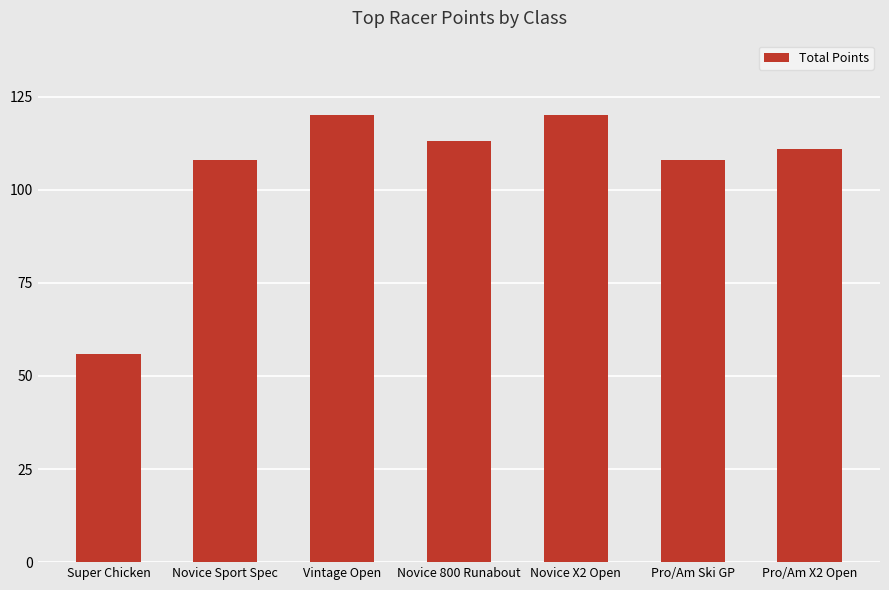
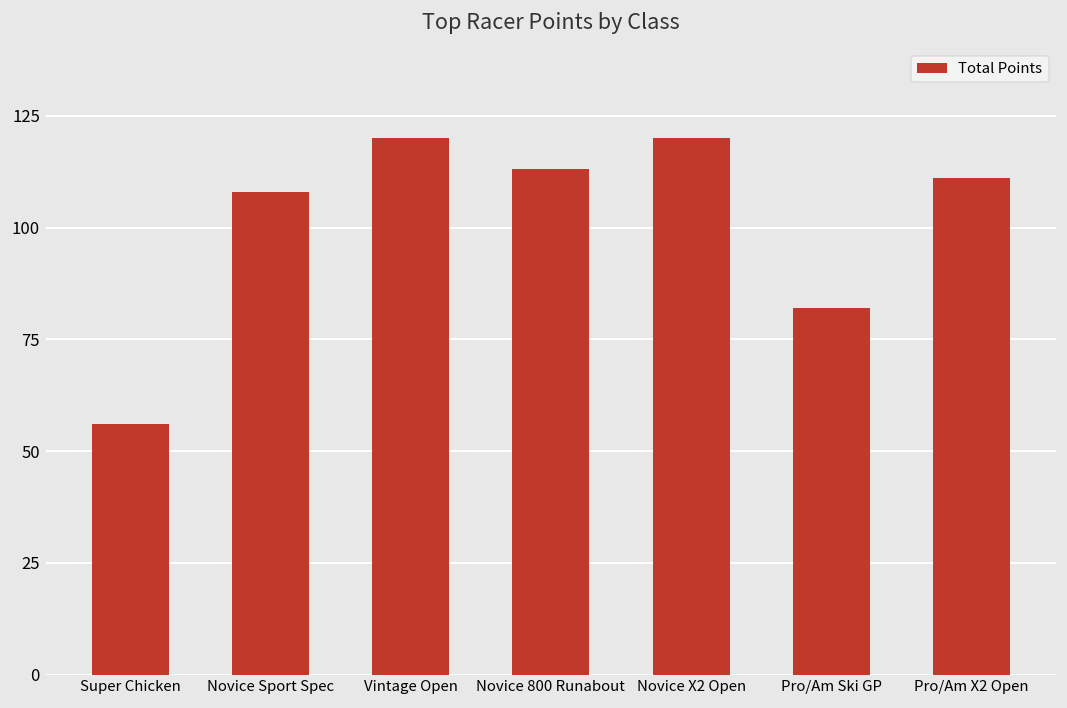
Pro/Am Ski GP: 108 -> 82
